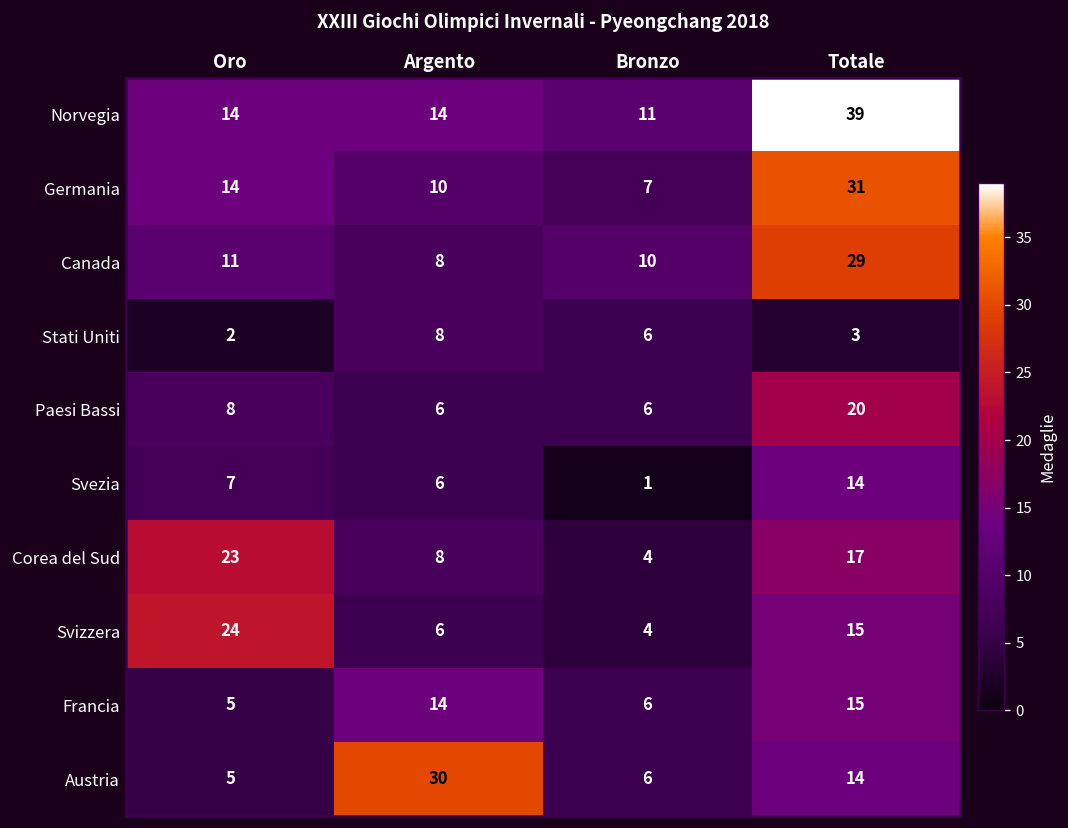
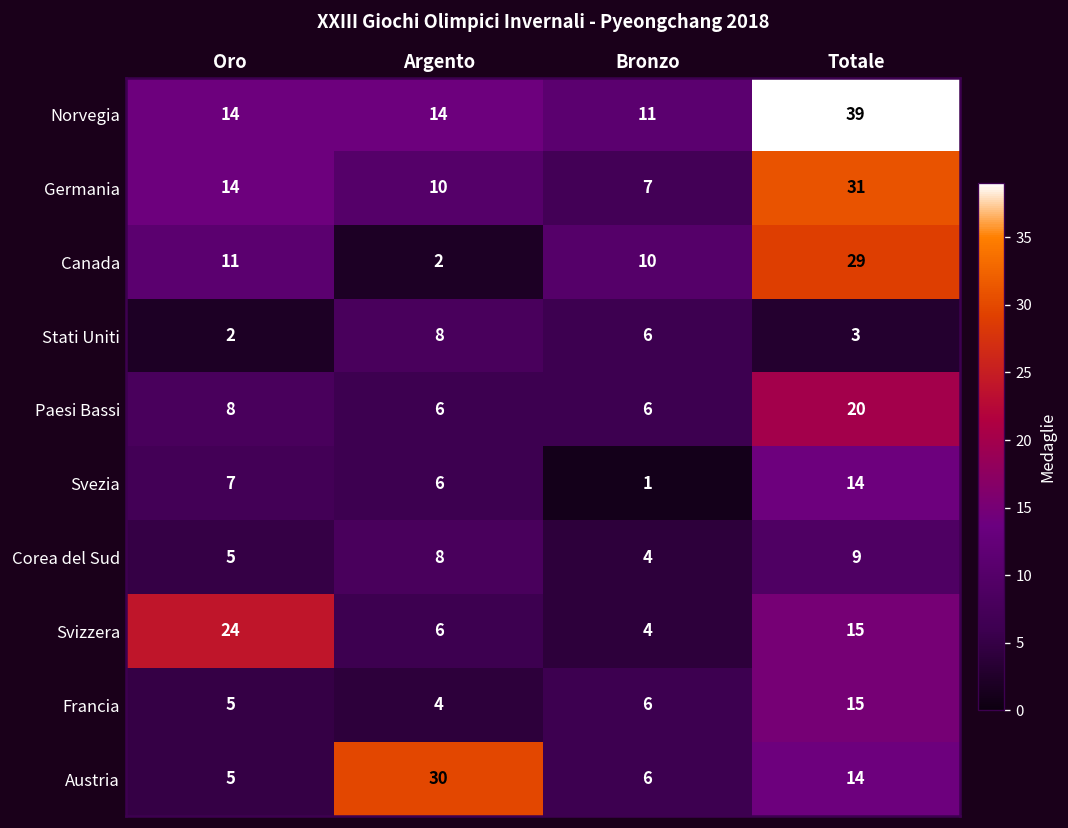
Canada, Argento: 8 -> 2
Corea del Sud, Oro: 23 -> 5
Corea del Sud, Totale: 17 -> 9
Francia, Argento: 14 -> 4
